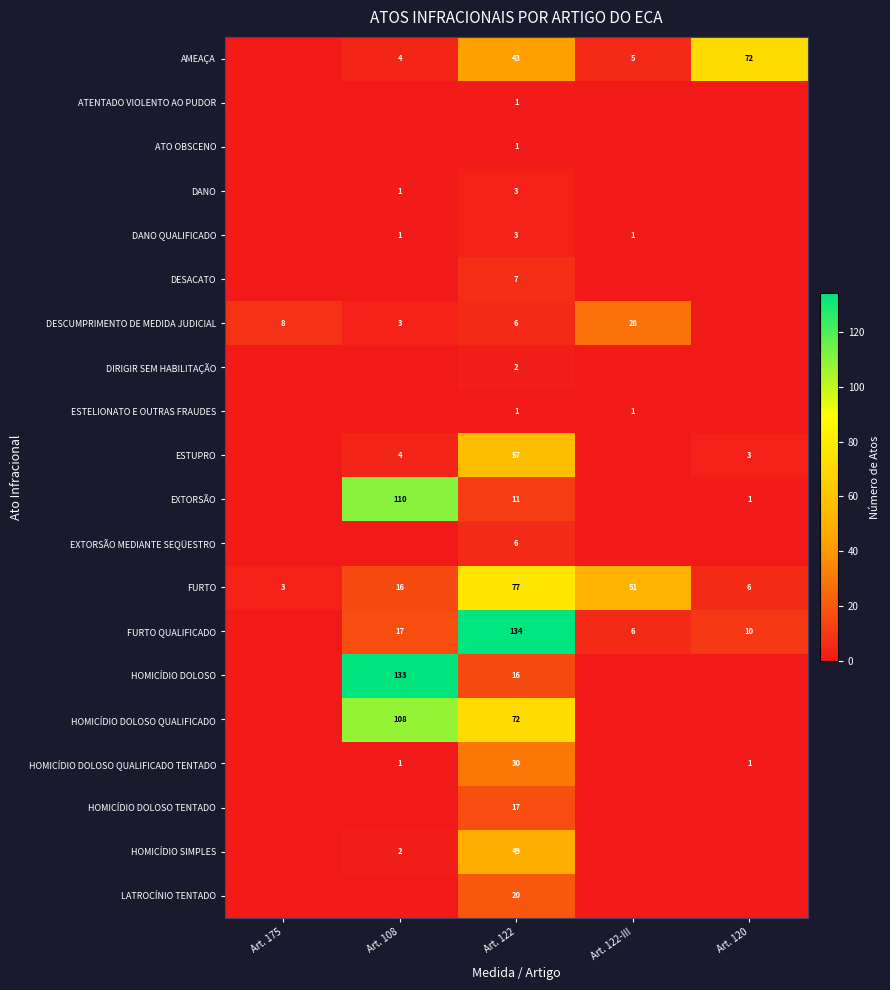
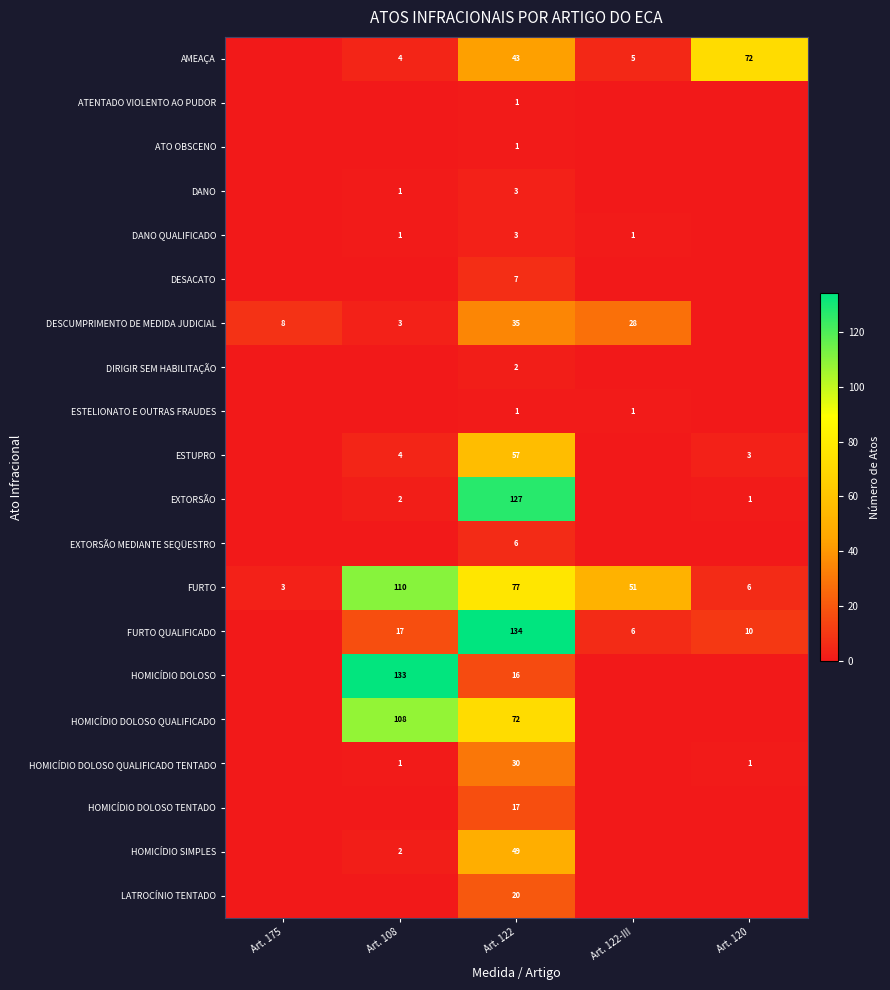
DESCUMPRIMENTO DE MEDIDA JUDICIAL, Art. 122: 6 -> 35
EXTORSÃO, Art. 108: 110 -> 2
EXTORSÃO, Art. 122: 11 -> 127
FURTO, Art. 108: 16 -> 110
